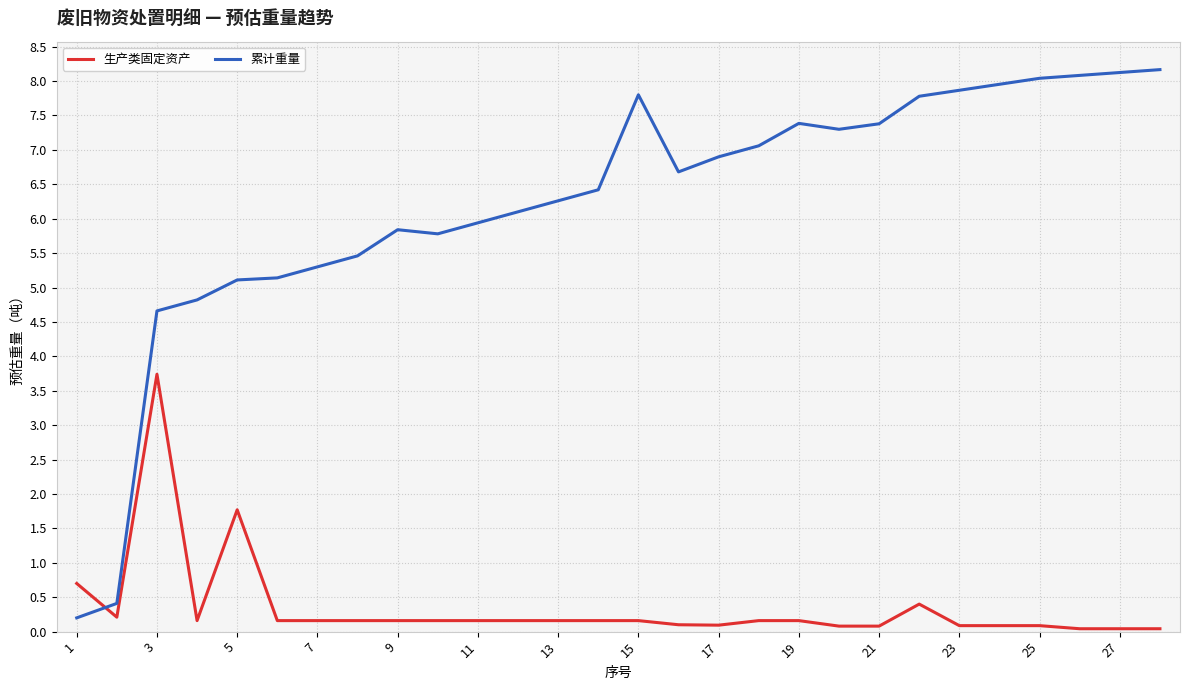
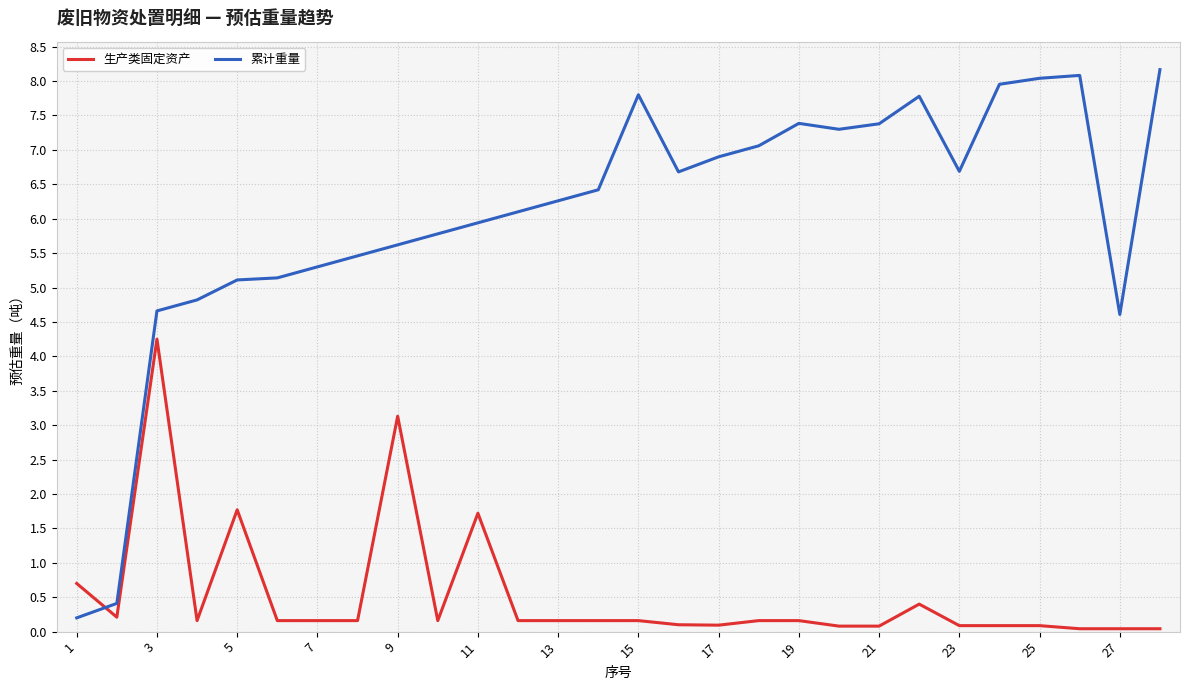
生产类固定资产, 3: 3.7 -> 4.3
生产类固定资产, 9: 0.2 -> 3.1
累计重量, 9: 5.8 -> 5.6
生产类固定资产, 11: 0.2 -> 1.7
累计重量, 23: 7.9 -> 6.7
累计重量, 27: 8.1 -> 4.6
